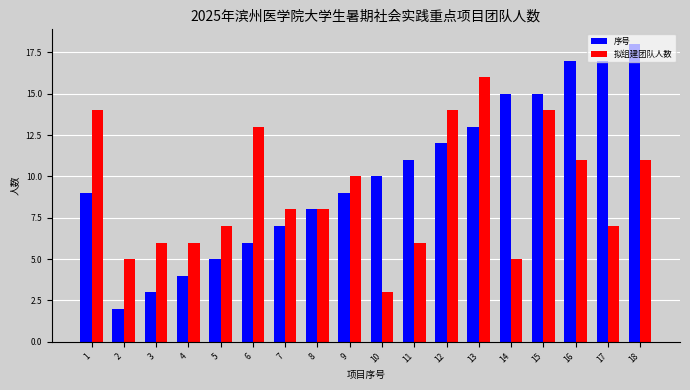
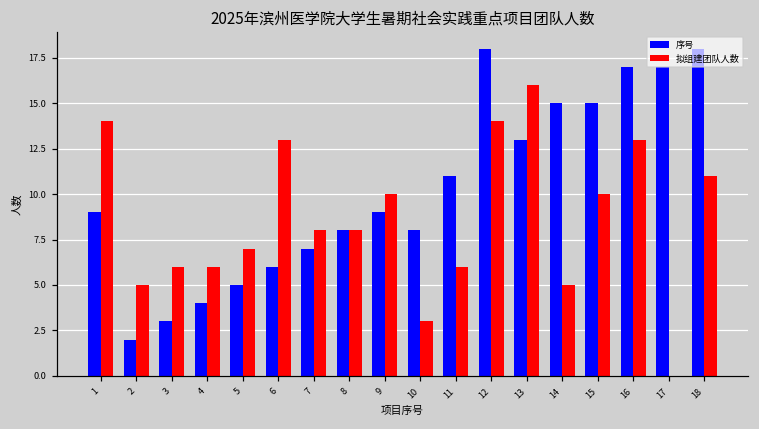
序号, 10: 10 -> 8
序号, 12: 12 -> 18
拟组建团队人数, 15: 14 -> 10
拟组建团队人数, 16: 11 -> 13
拟组建团队人数, 17: 7 -> 0
